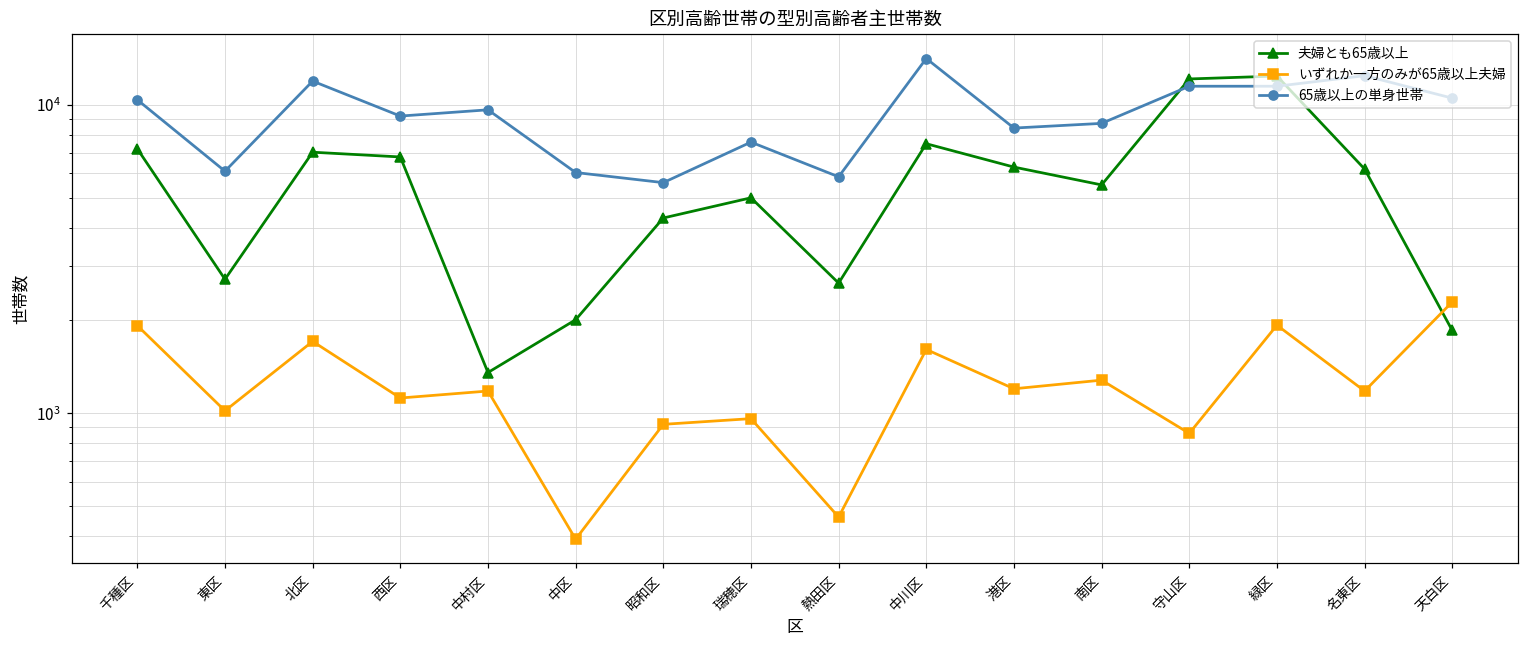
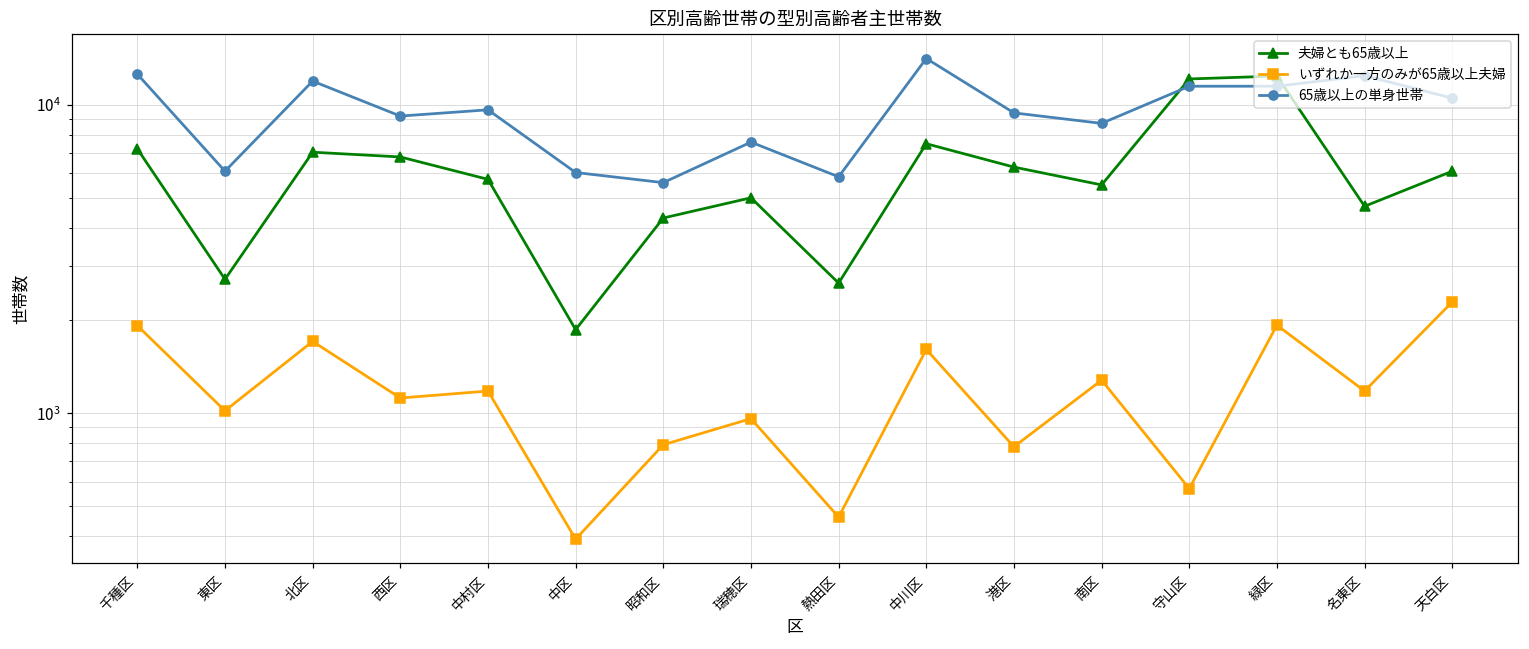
65歳以上の単身世帯, 千種区: 10400 -> 13000
夫婦とも65歳以上, 中村区: 1400 -> 5700
夫婦とも65歳以上, 中区: 2000 -> 1900
いずれか一方のみが65歳以上夫婦, 昭和区: 920 -> 790
いずれか一方のみが65歳以上夫婦, 港区: 1200 -> 780
65歳以上の単身世帯, 港区: 8400 -> 9400
いずれか一方のみが65歳以上夫婦, 守山区: 860 -> 570
夫婦とも65歳以上, 名東区: 6200 -> 4700
夫婦とも65歳以上, 天白区: 1900 -> 6100
